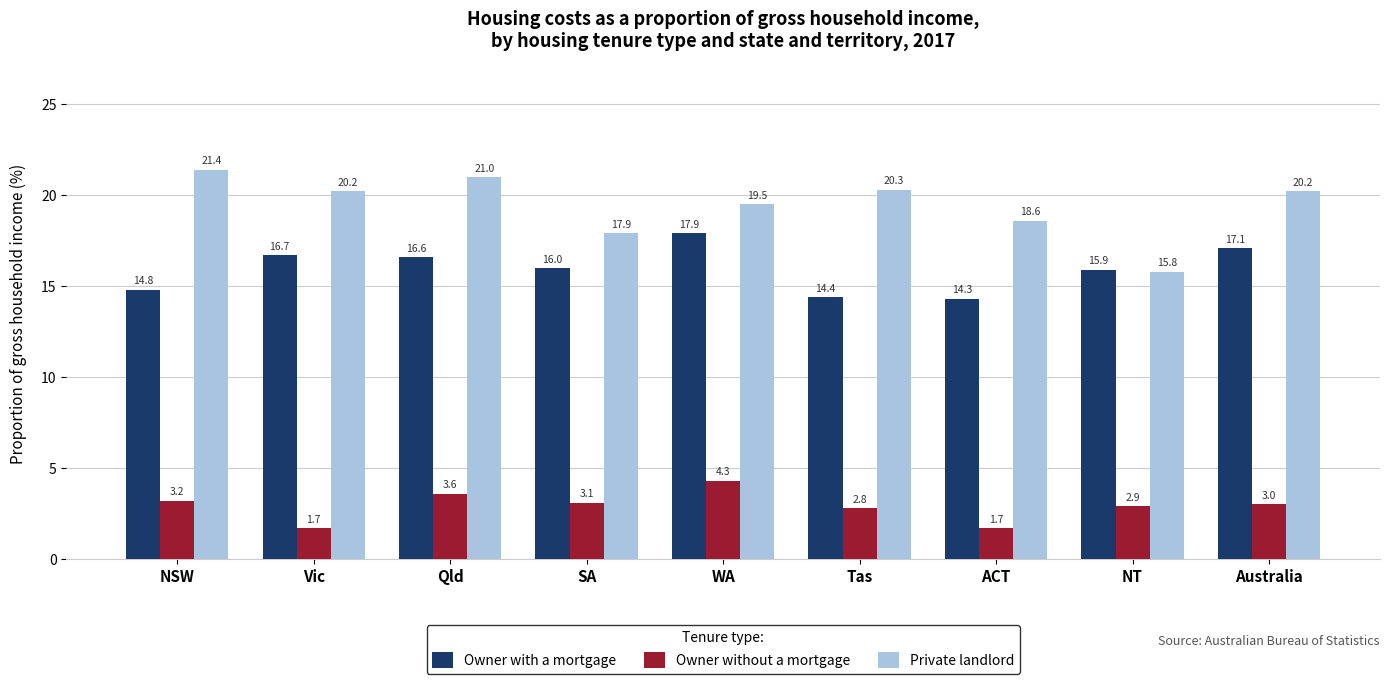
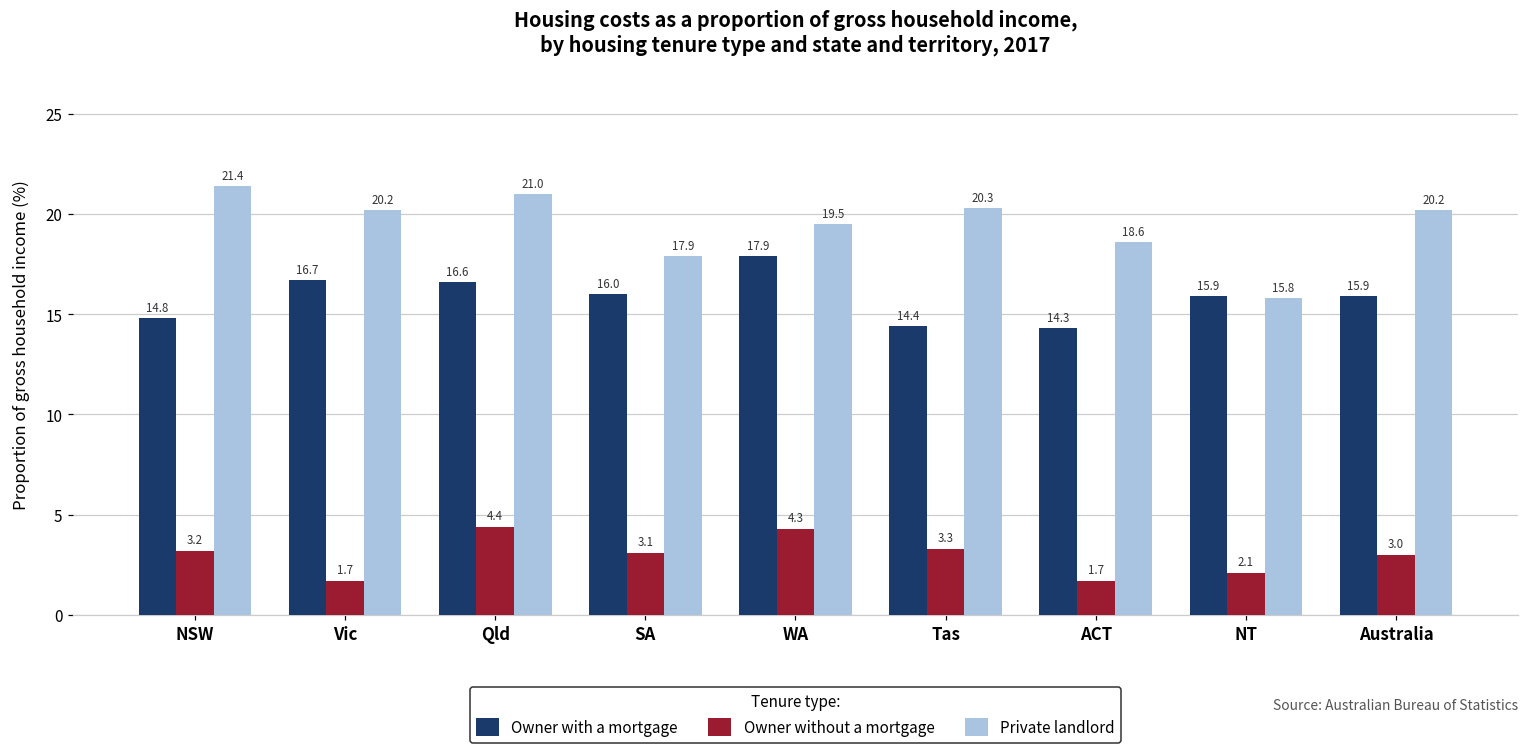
Owner without a mortgage, Qld: 3.6 -> 4.4
Owner without a mortgage, Tas: 2.8 -> 3.3
Owner without a mortgage, NT: 2.9 -> 2.1
Owner with a mortgage, Australia: 17.1 -> 15.9
